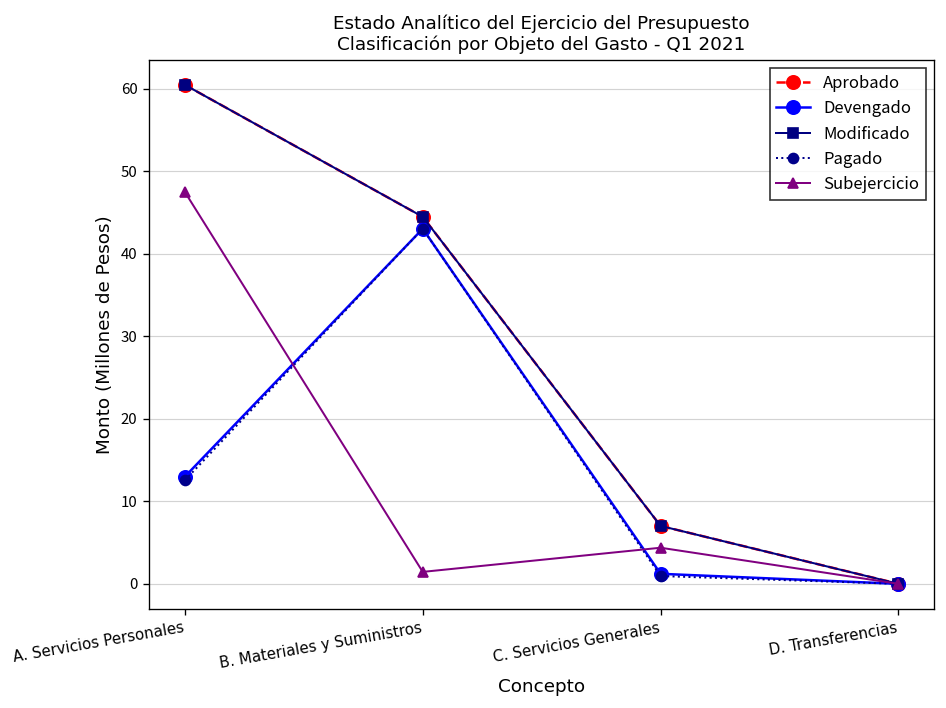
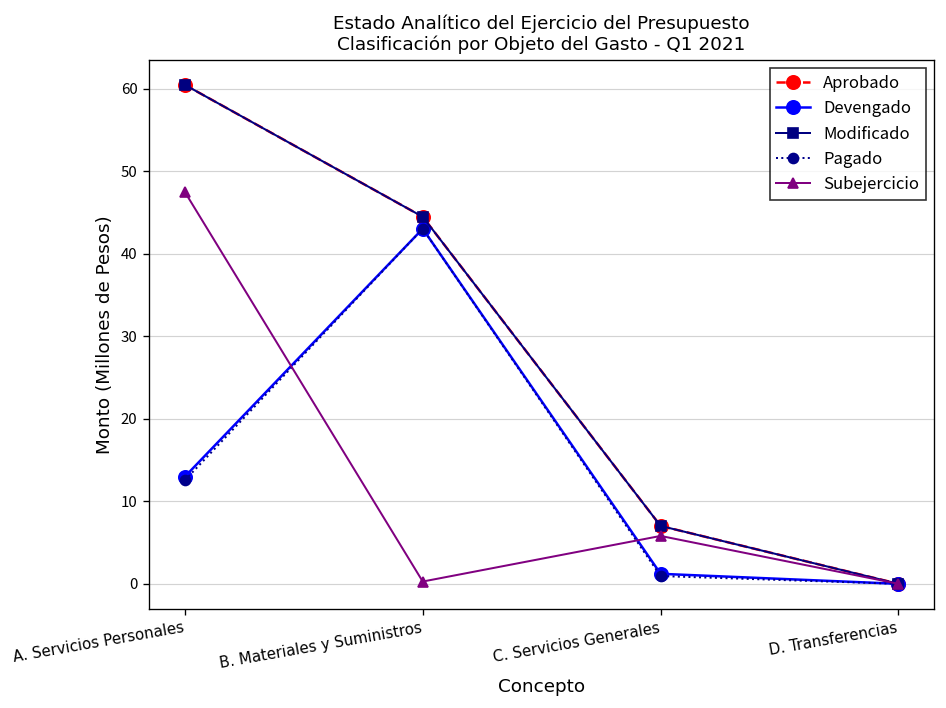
Subejercicio, B. Materiales y Suministros: 1 -> 0
Subejercicio, C. Servicios Generales: 4 -> 6
